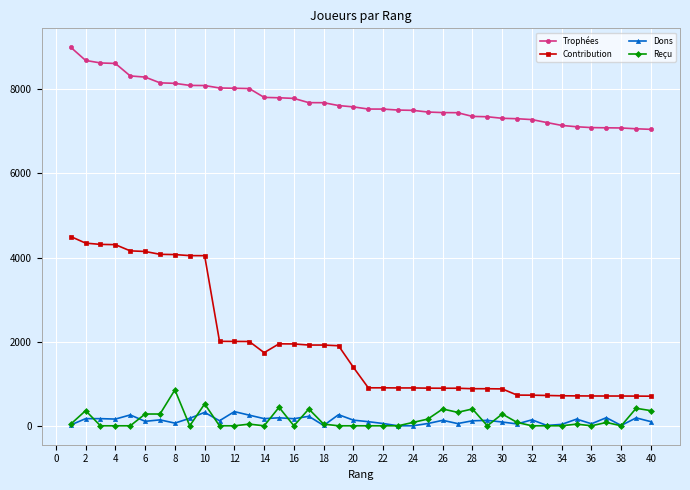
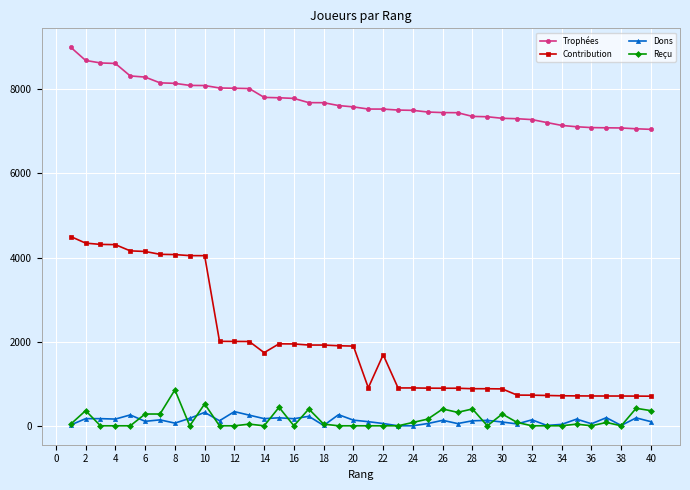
Contribution, 20: 1400 -> 1900
Contribution, 22: 900 -> 1700
